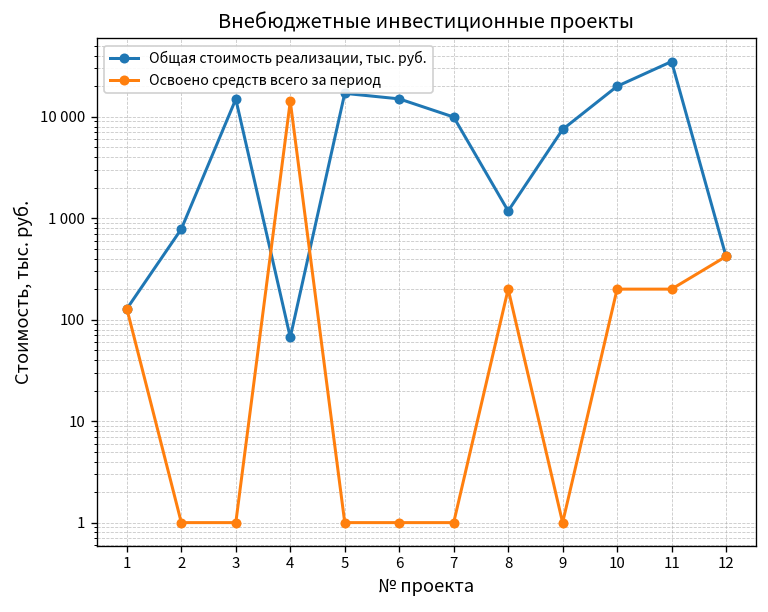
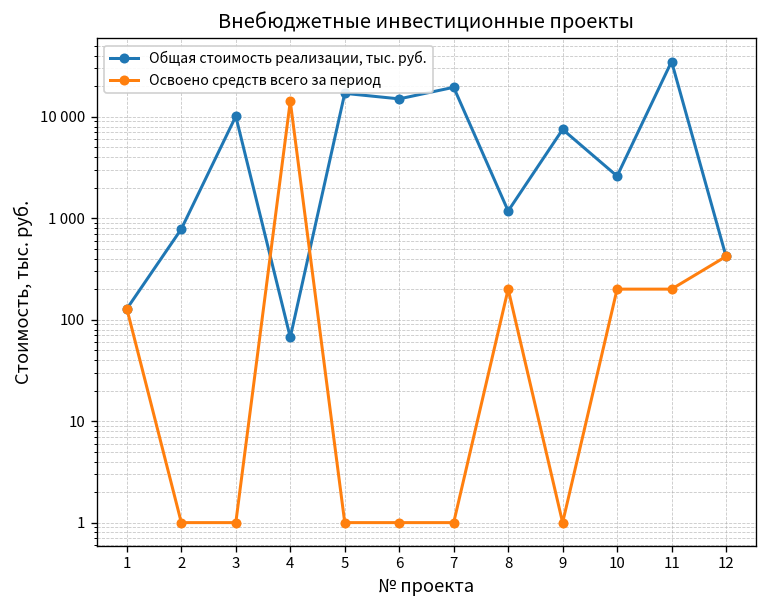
Общая стоимость реализации, тыс. руб., 3: 15000 -> 10000
Общая стоимость реализации, тыс. руб., 7: 10000 -> 20000
Общая стоимость реализации, тыс. руб., 10: 20000 -> 2600
